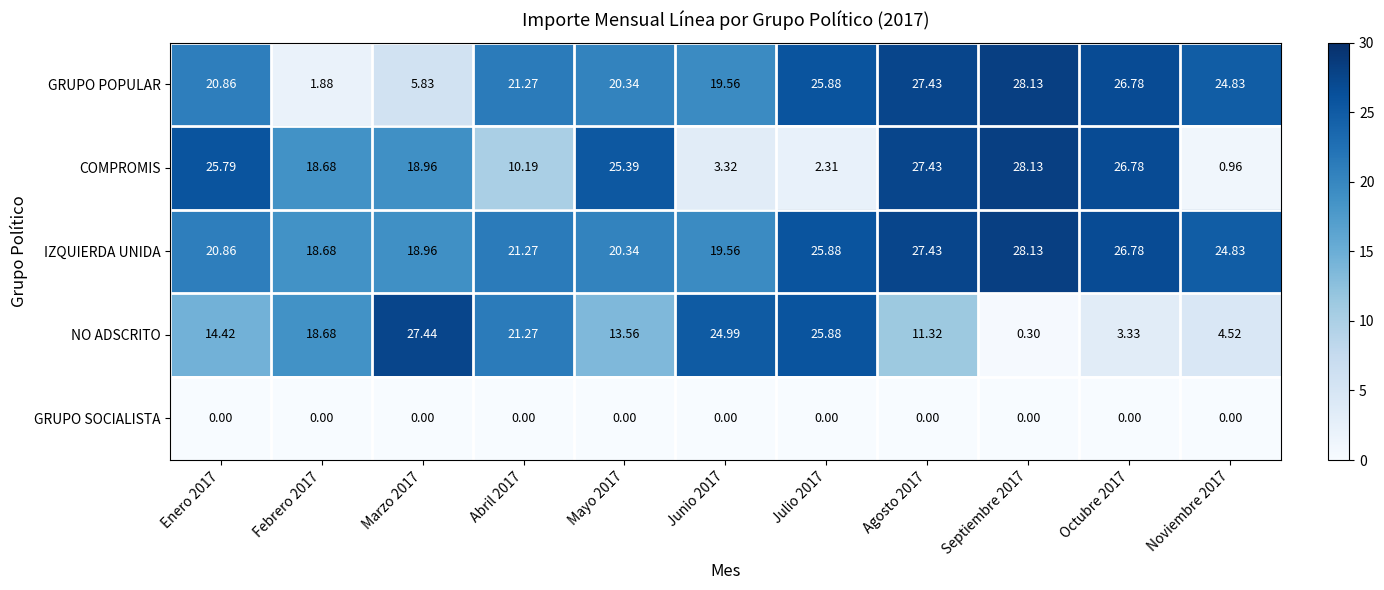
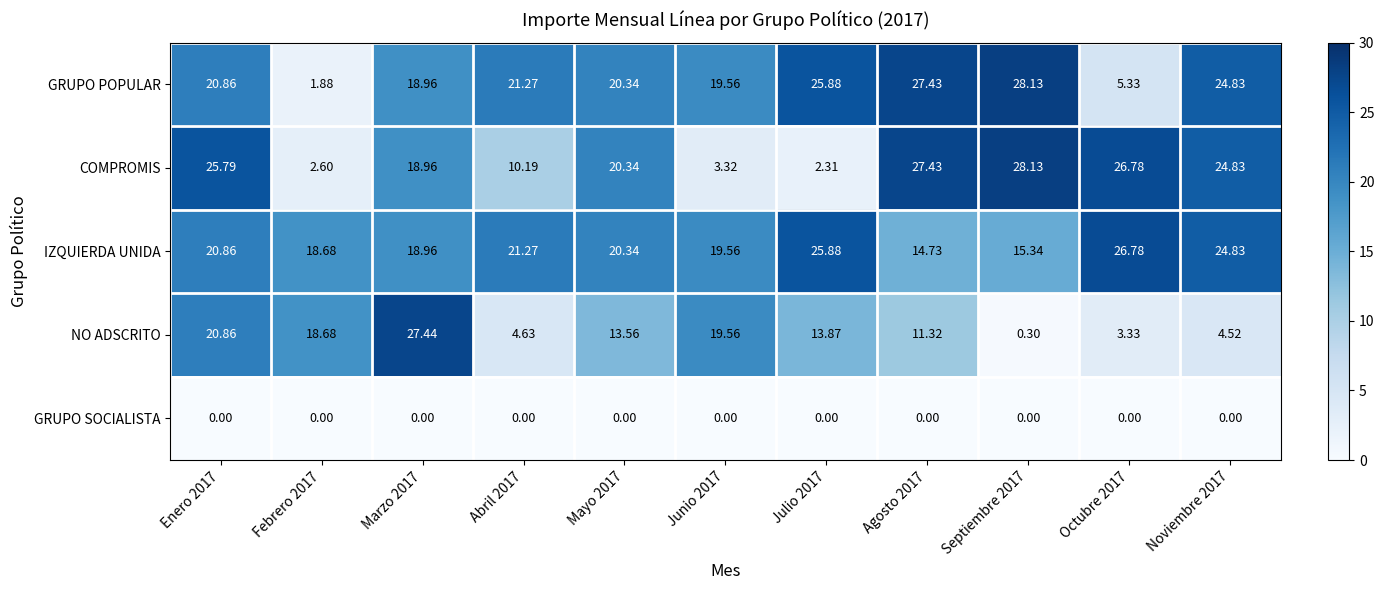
GRUPO POPULAR, Marzo 2017: 5.83 -> 18.96
GRUPO POPULAR, Octubre 2017: 26.78 -> 5.33
COMPROMIS, Febrero 2017: 18.68 -> 2.60
COMPROMIS, Mayo 2017: 25.39 -> 20.34
COMPROMIS, Noviembre 2017: 0.96 -> 24.83
IZQUIERDA UNIDA, Agosto 2017: 27.43 -> 14.73
IZQUIERDA UNIDA, Septiembre 2017: 28.13 -> 15.34
NO ADSCRITO, Enero 2017: 14.42 -> 20.86
NO ADSCRITO, Abril 2017: 21.27 -> 4.63
NO ADSCRITO, Junio 2017: 24.99 -> 19.56
NO ADSCRITO, Julio 2017: 25.88 -> 13.87
